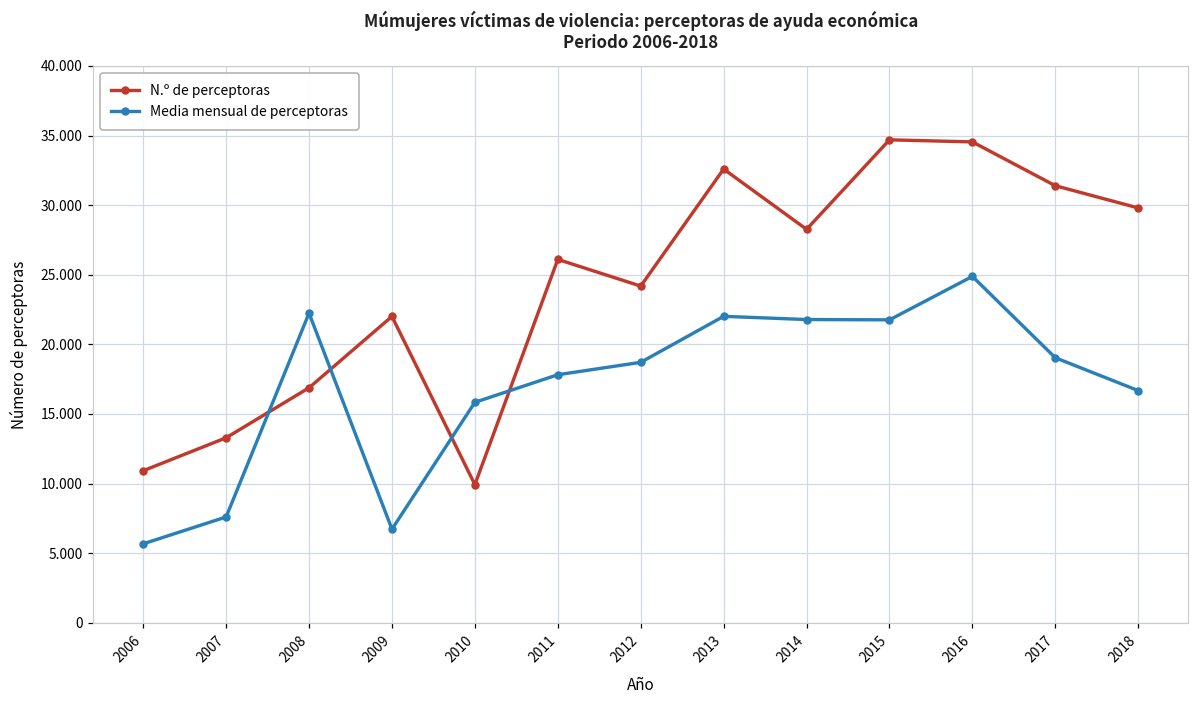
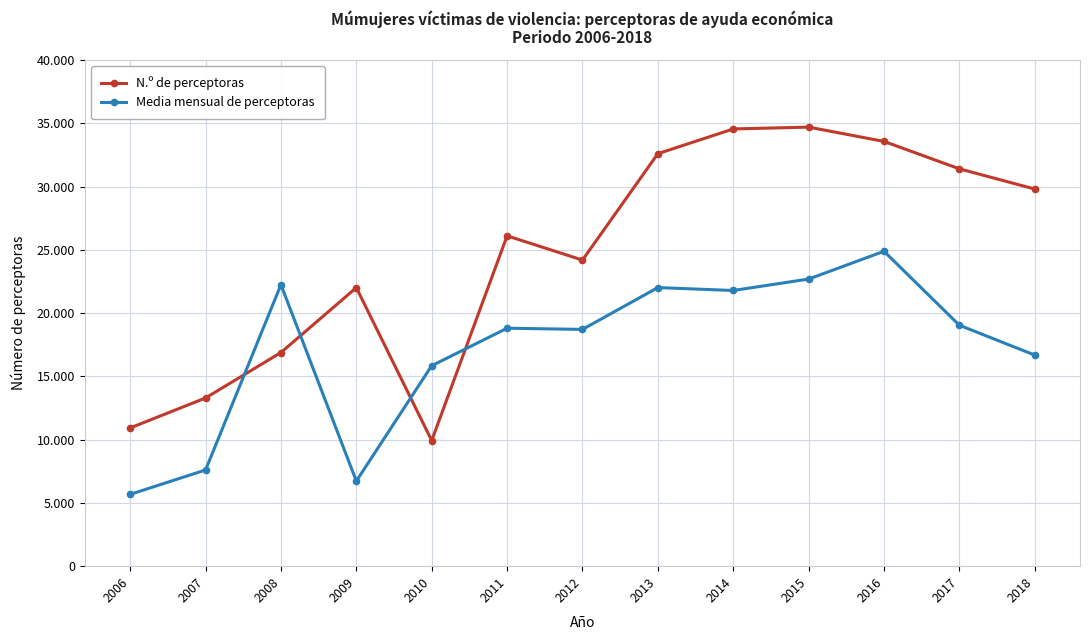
Media mensual de perceptoras, 2011: 17.8 -> 18.8
N.º de perceptoras, 2014: 28.3 -> 34.6
Media mensual de perceptoras, 2015: 21.8 -> 22.7
N.º de perceptoras, 2016: 34.5 -> 33.6
